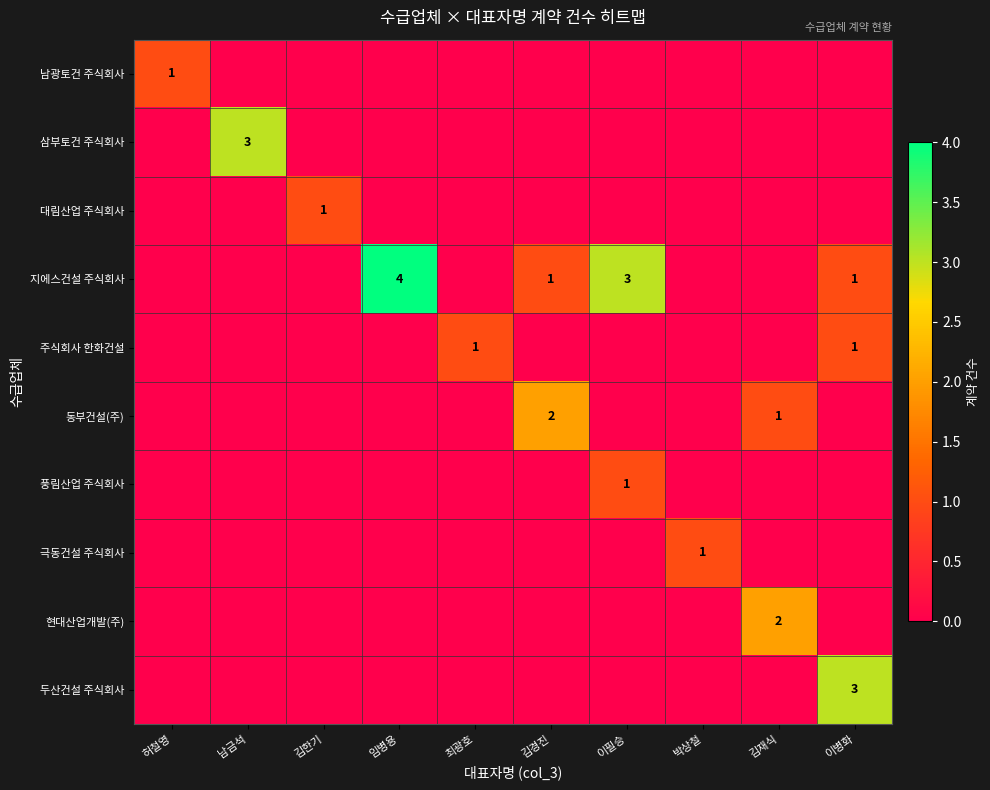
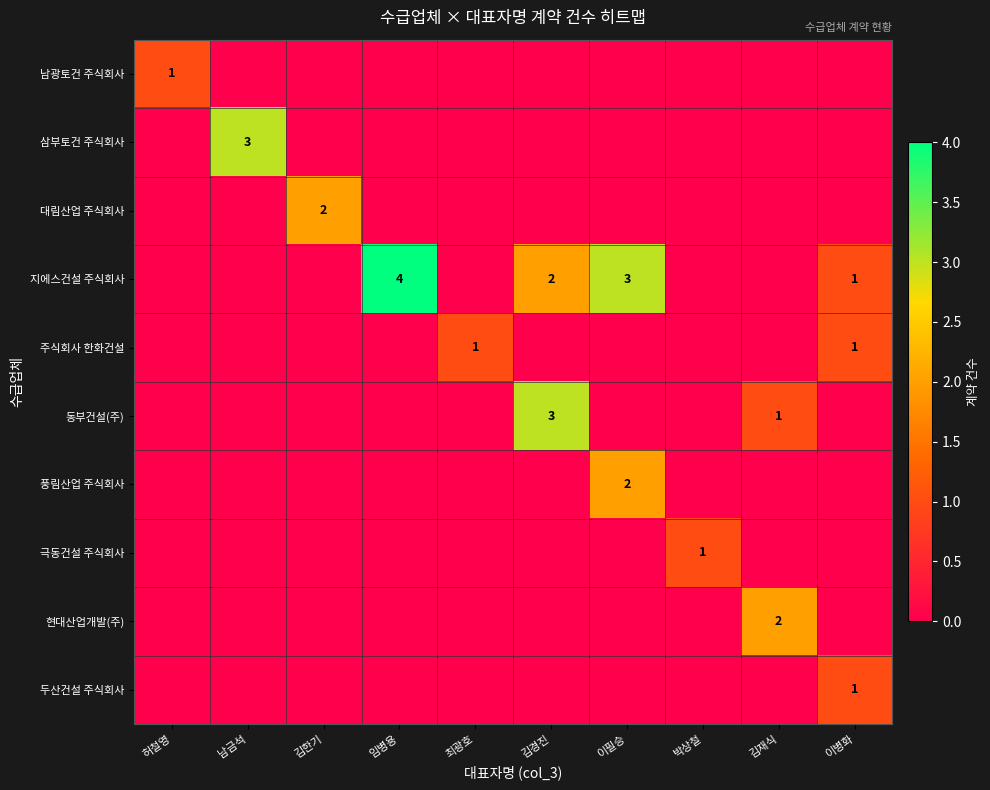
대림산업 주식회사, 김한기: 1 -> 2
지에스건설 주식회사, 김경진: 1 -> 2
동부건설(주), 김경진: 2 -> 3
풍림산업 주식회사, 이필승: 1 -> 2
두산건설 주식회사, 이병화: 3 -> 1
